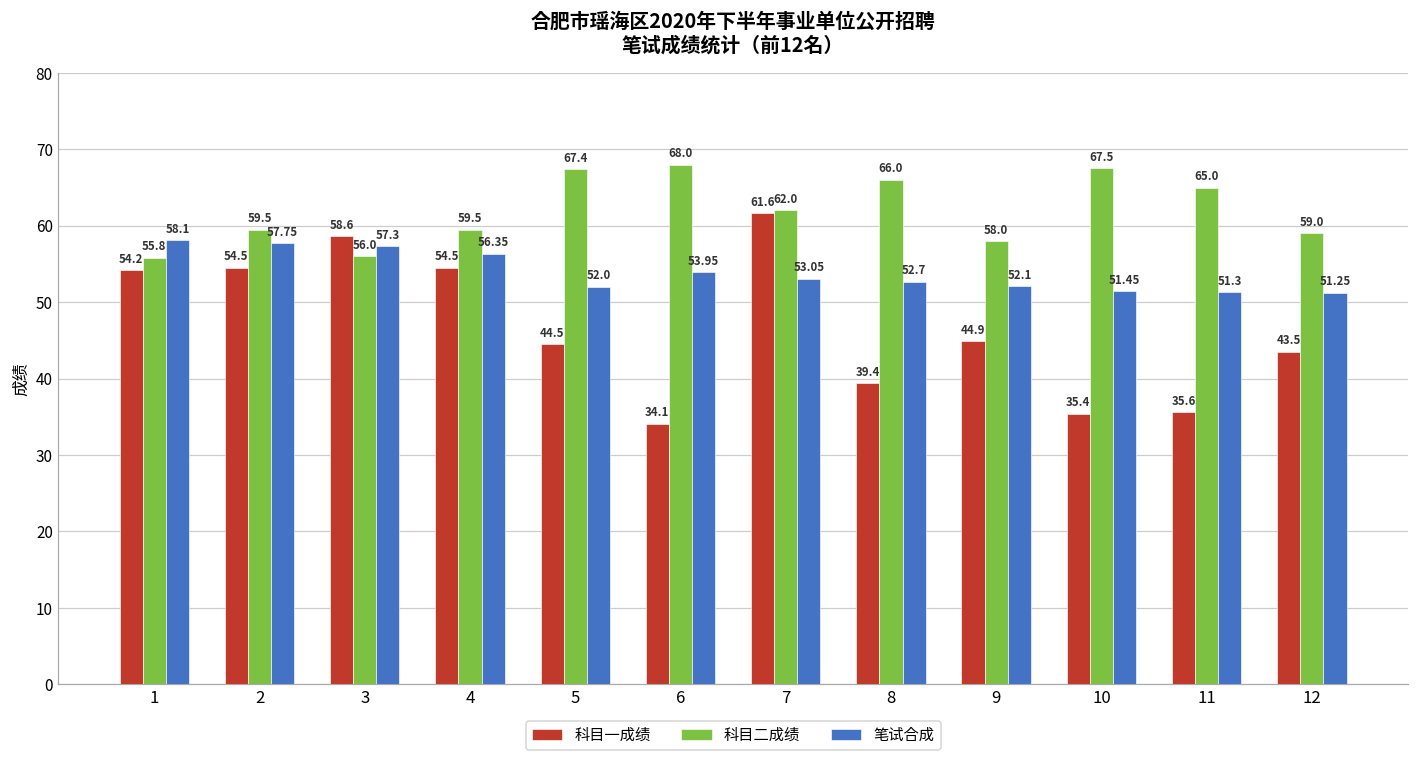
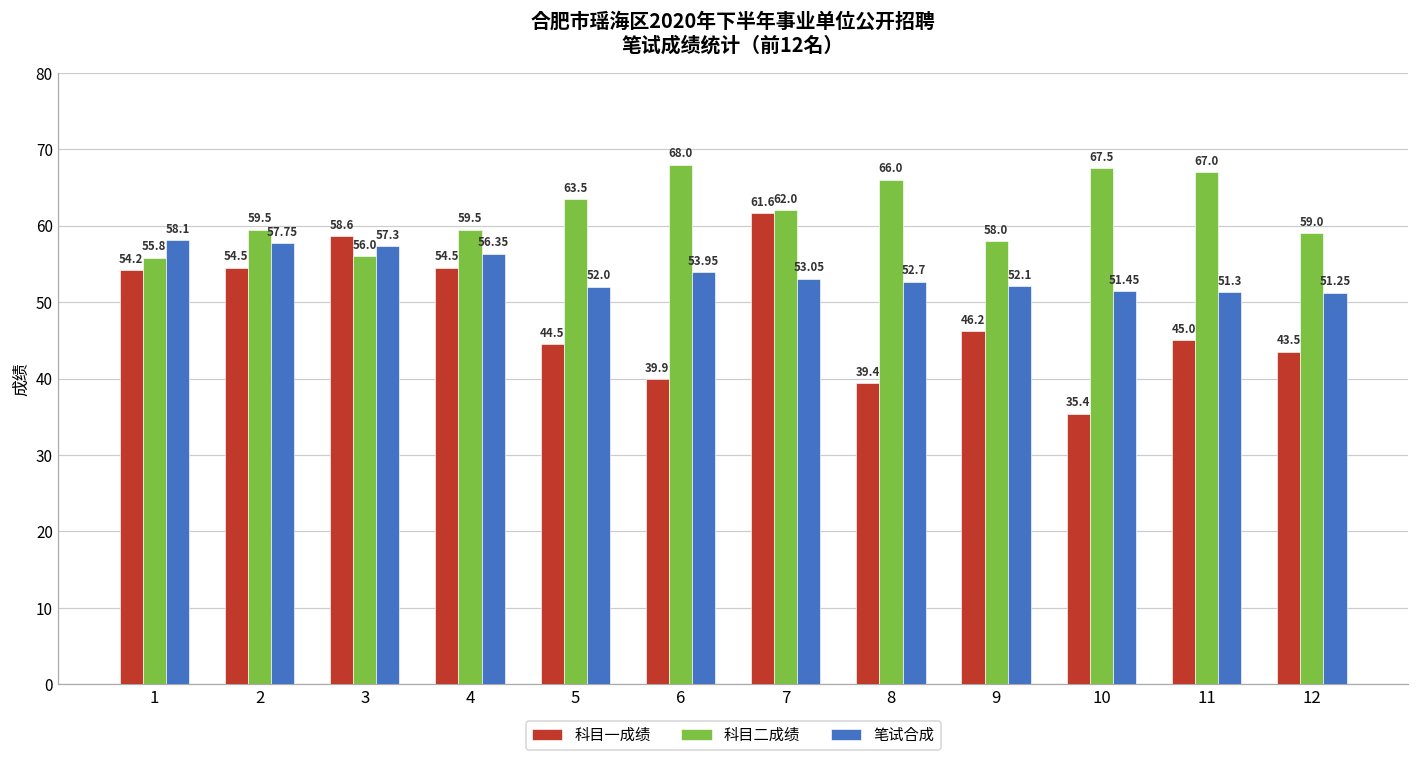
科目二成绩, 5: 67.4 -> 63.5
科目一成绩, 6: 34.1 -> 39.9
科目一成绩, 9: 44.9 -> 46.2
科目一成绩, 11: 35.6 -> 45.0
科目二成绩, 11: 65.0 -> 67.0
